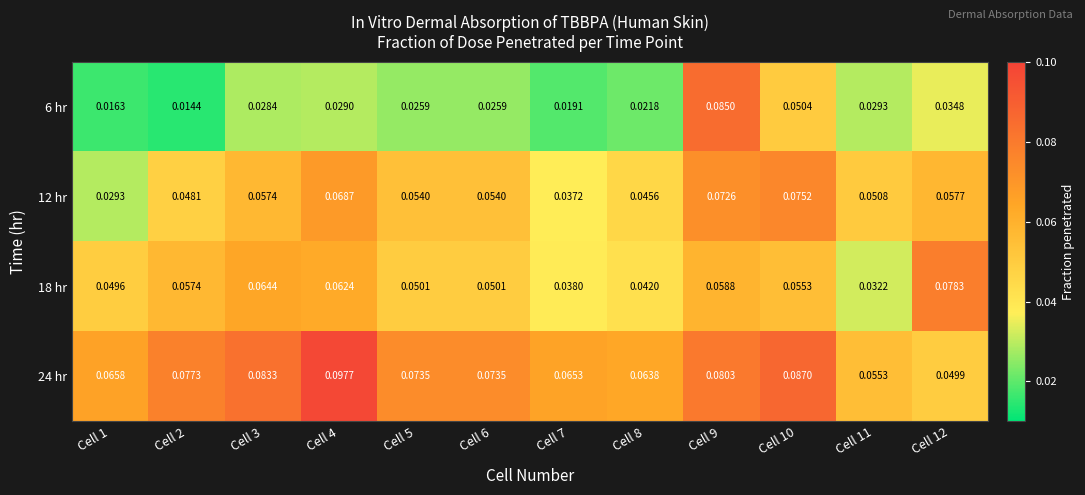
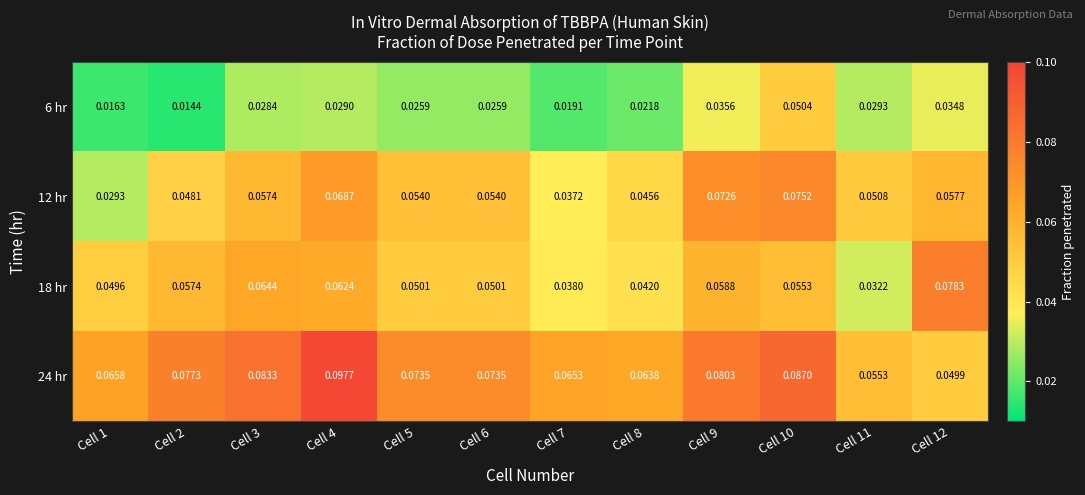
6 hr, Cell 9: 0.0850 -> 0.0356
